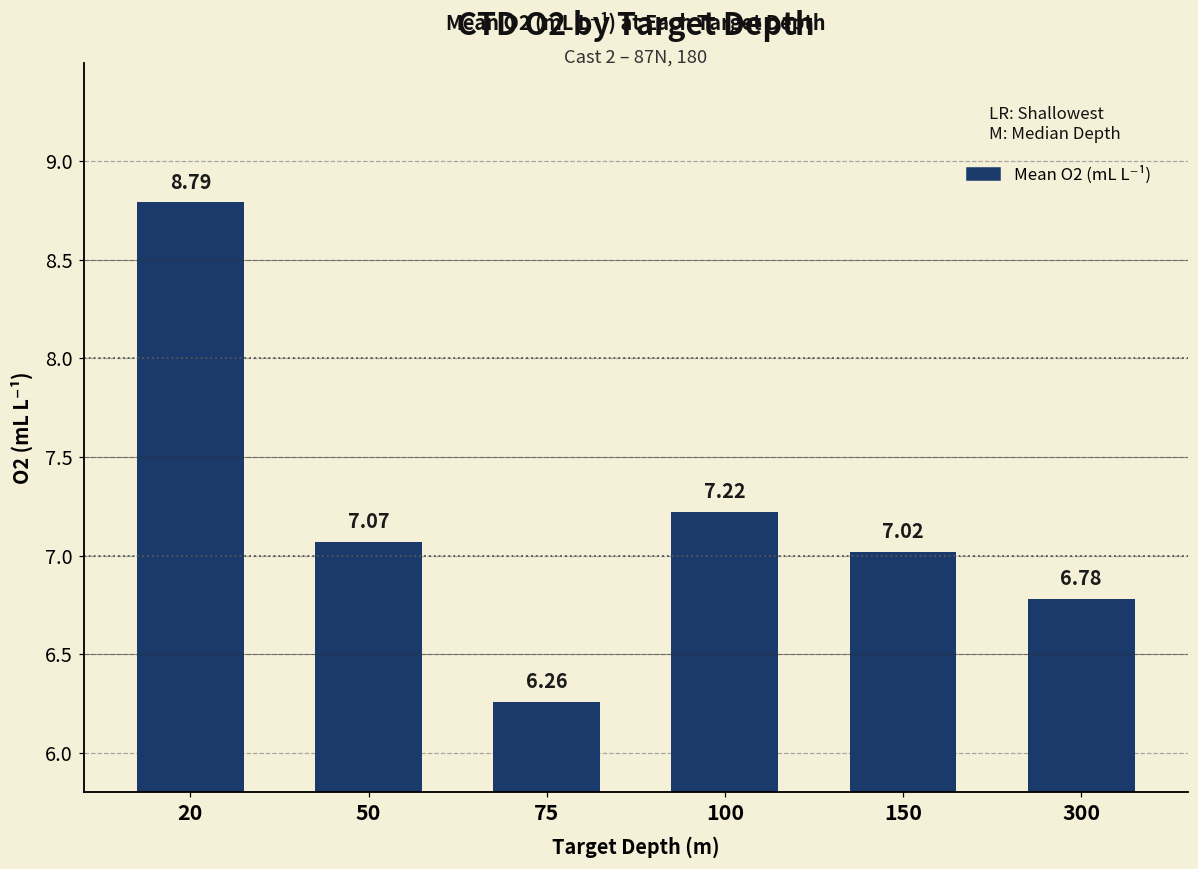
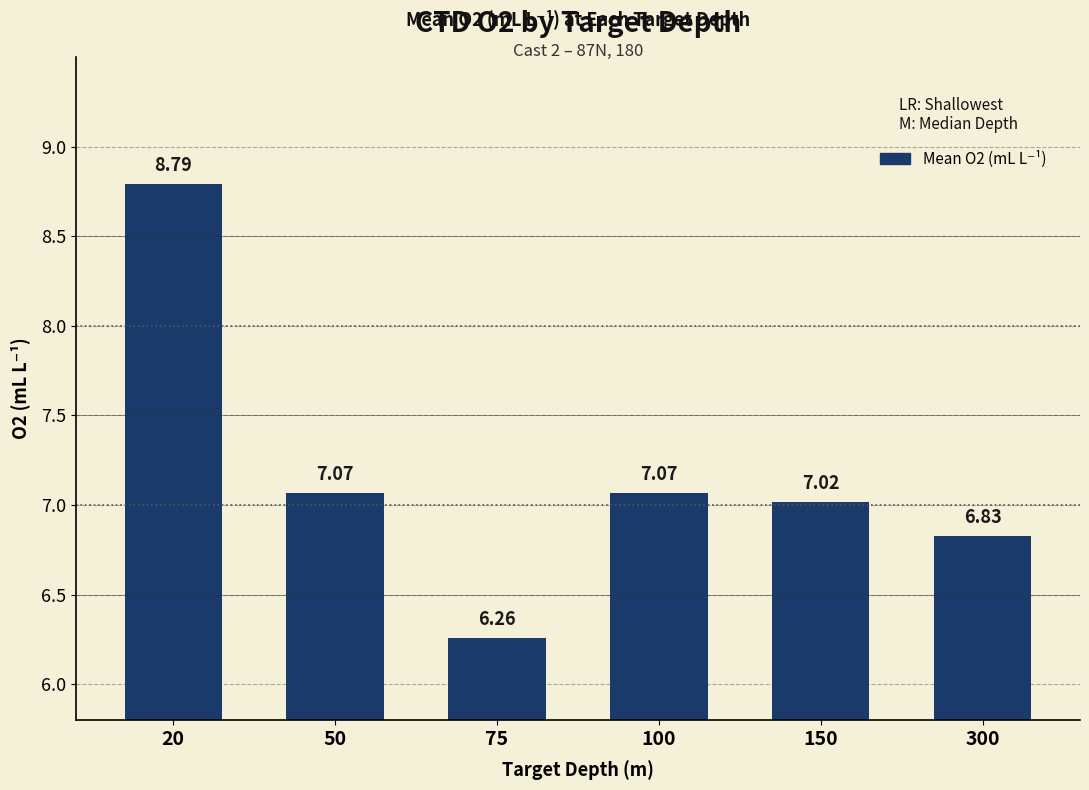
100: 7.22 -> 7.07
300: 6.78 -> 6.83
